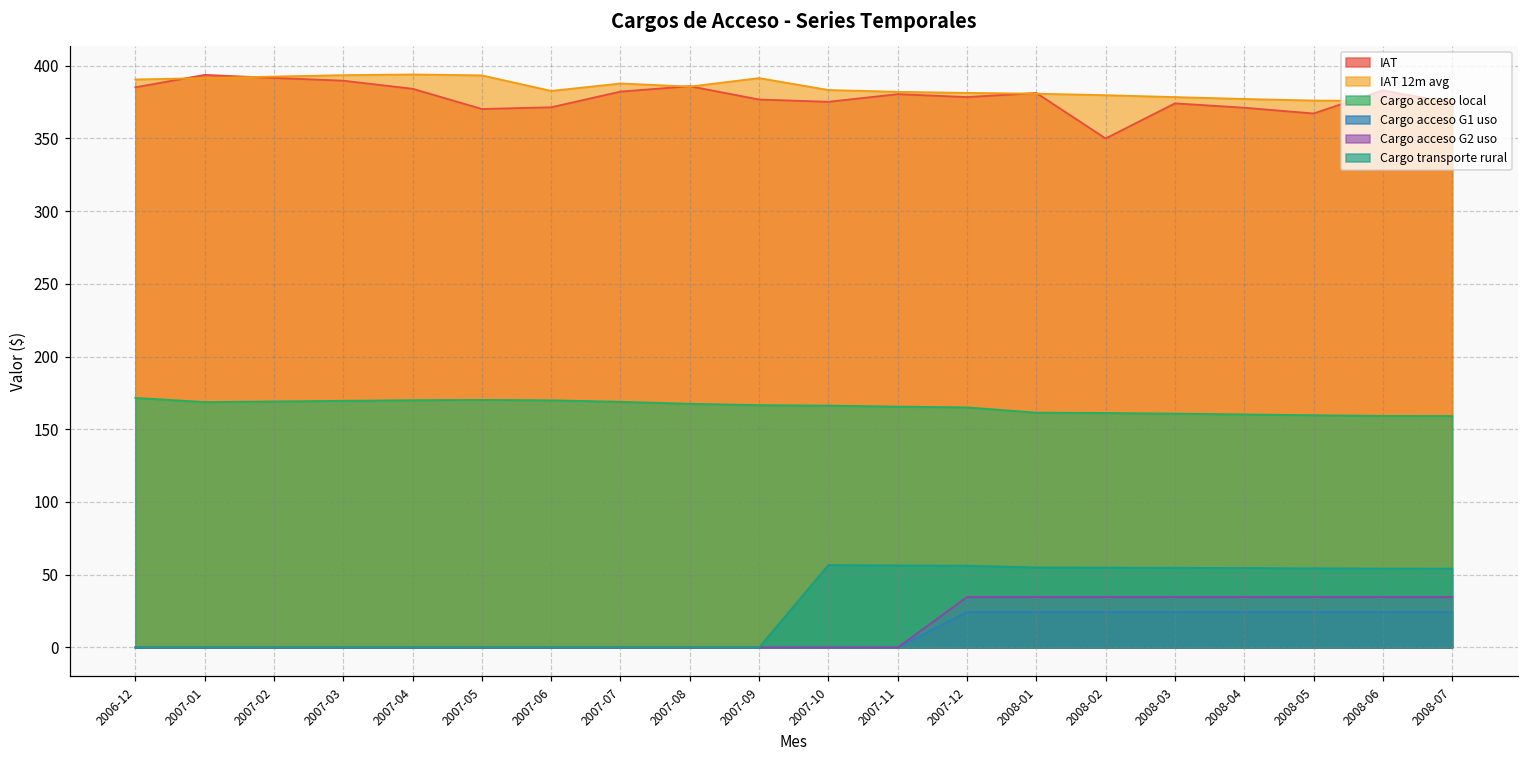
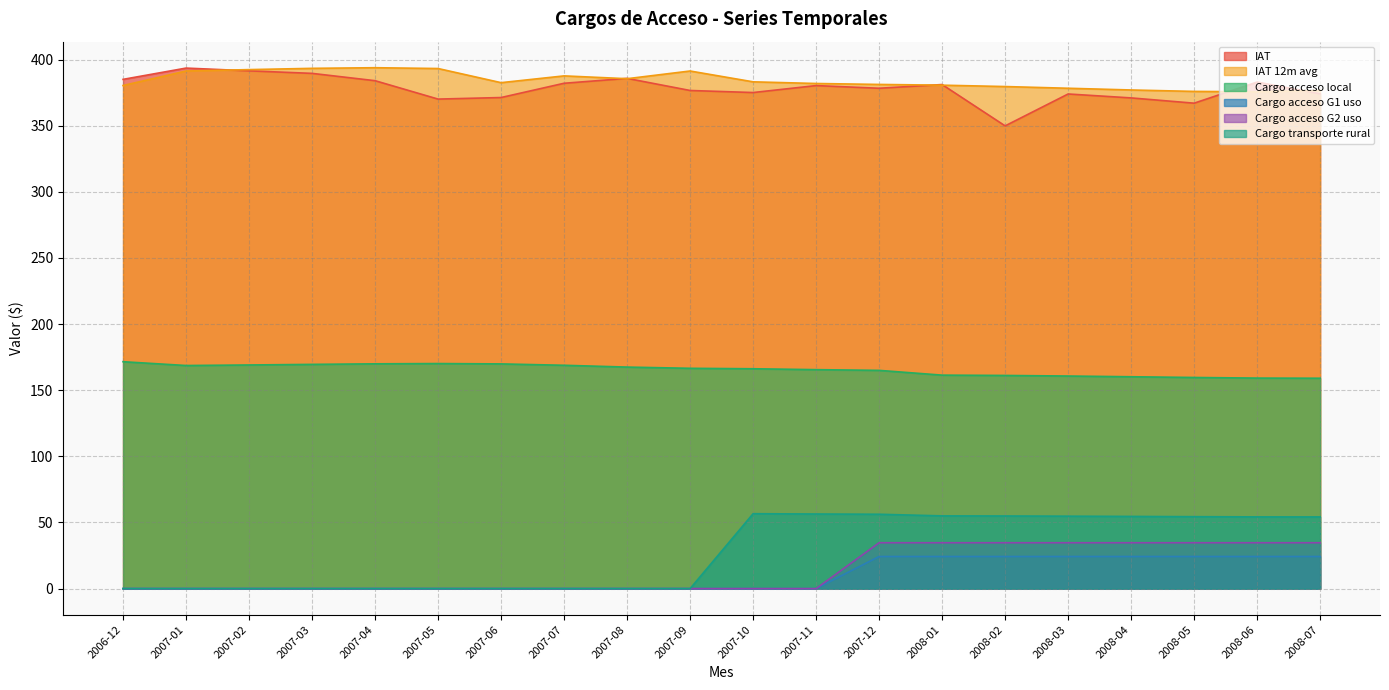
IAT 12m avg, 2006-12: 390 -> 380
